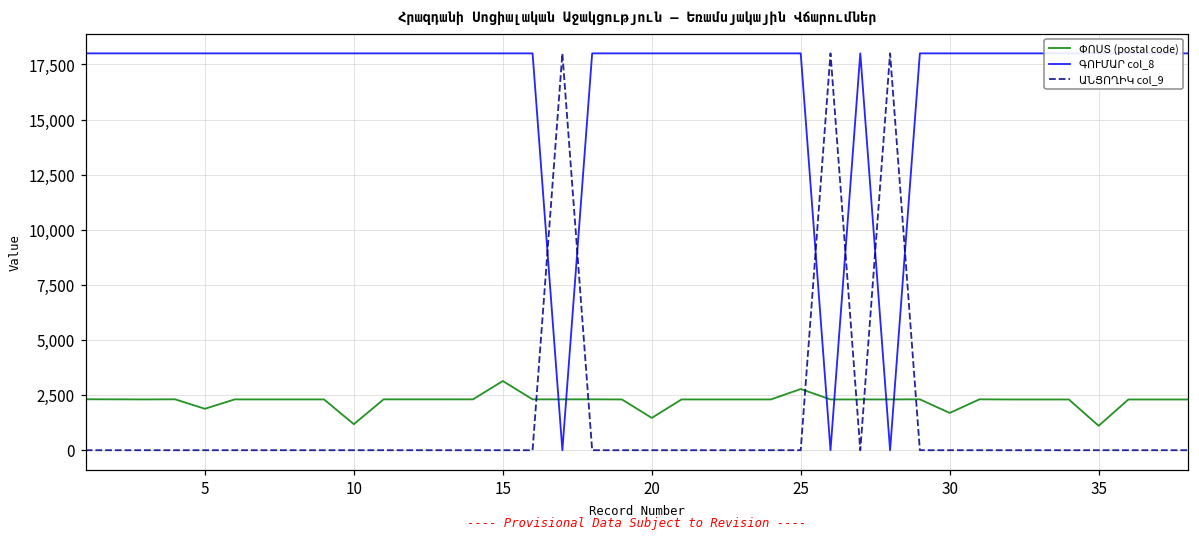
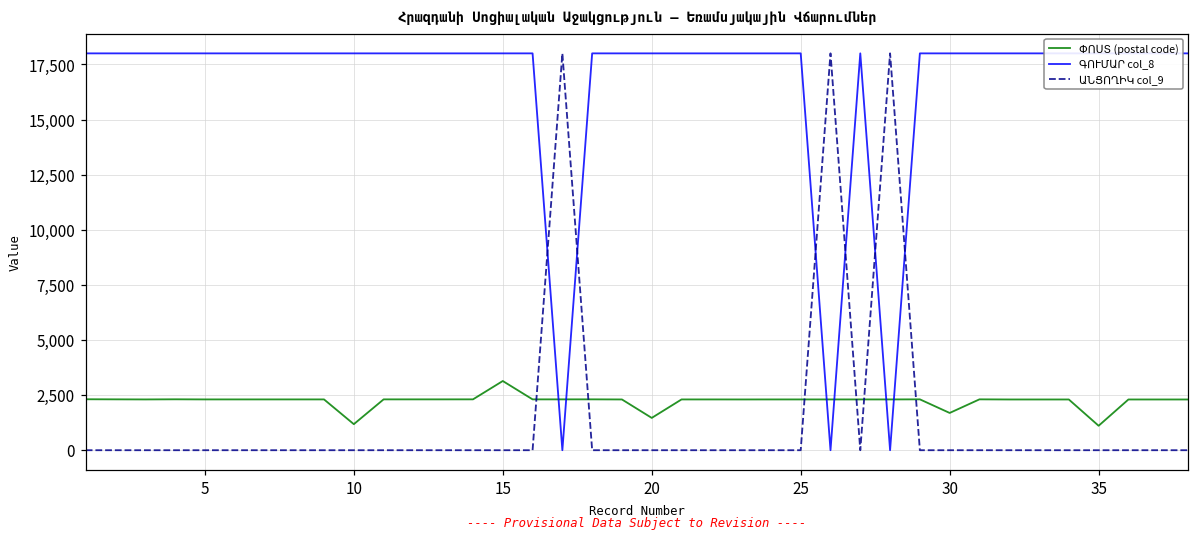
ՓՈՍՏ (postal code), 5: 1,900 -> 2,300
ՓՈՍՏ (postal code), 25: 2,800 -> 2,300
